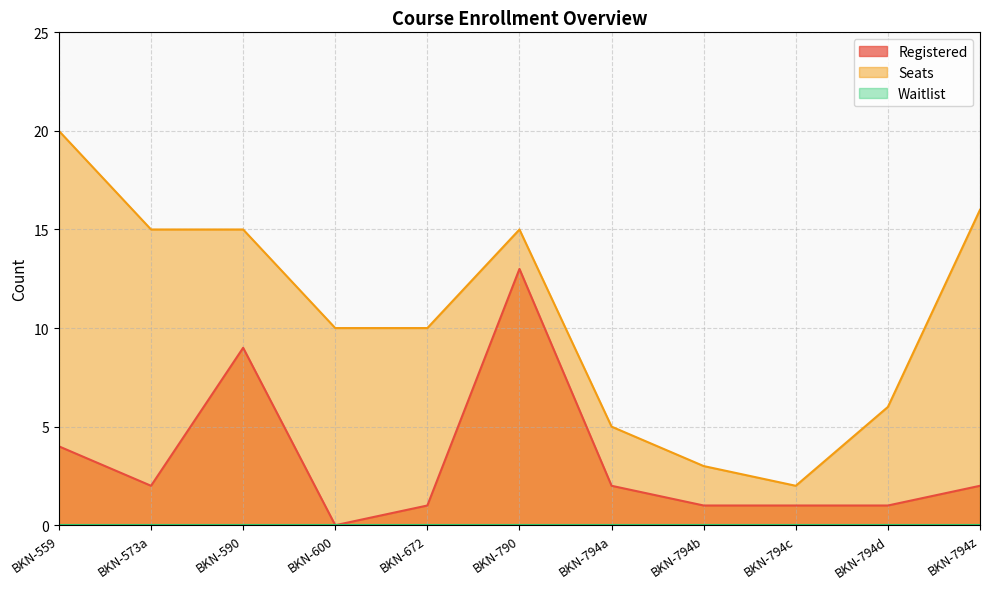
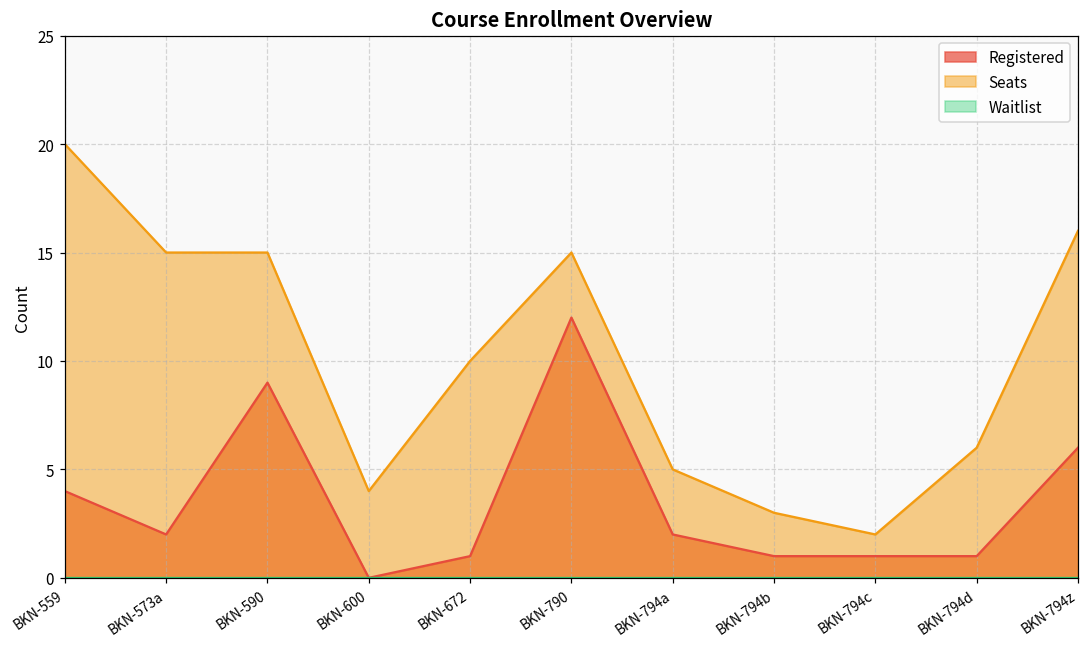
Seats, BKN-600: 10 -> 4
Registered, BKN-790: 13 -> 12
Registered, BKN-794z: 2 -> 6
